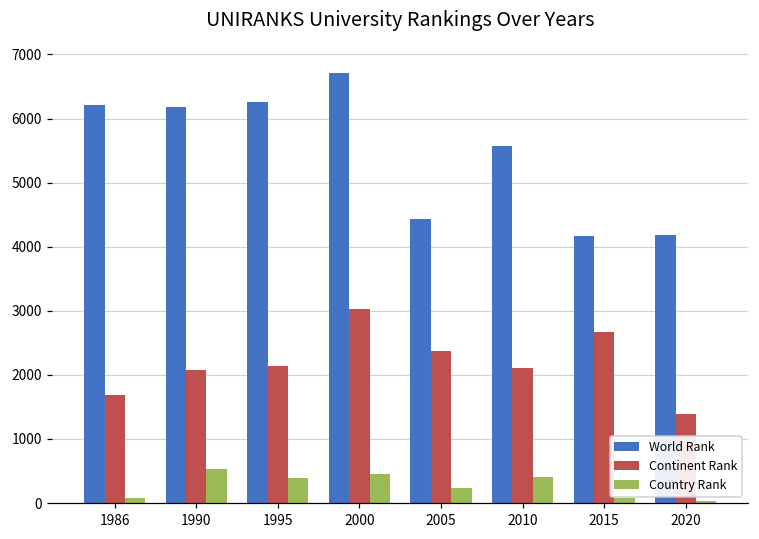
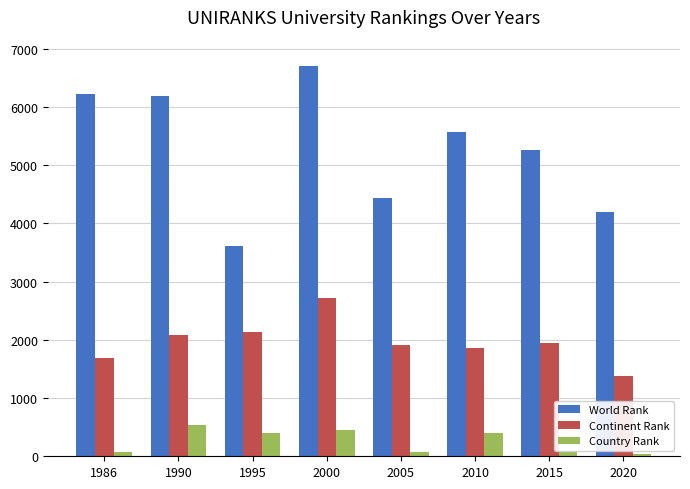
World Rank, 1995: 6300 -> 3600
Continent Rank, 2000: 3000 -> 2700
Continent Rank, 2005: 2400 -> 1900
Country Rank, 2005: 200 -> 100
Continent Rank, 2010: 2100 -> 1900
World Rank, 2015: 4200 -> 5300
Continent Rank, 2015: 2700 -> 2000
